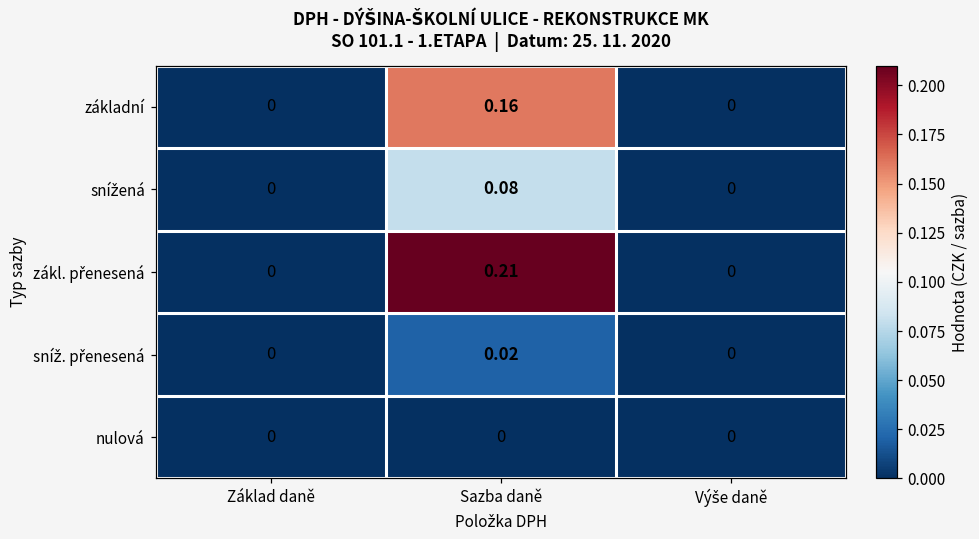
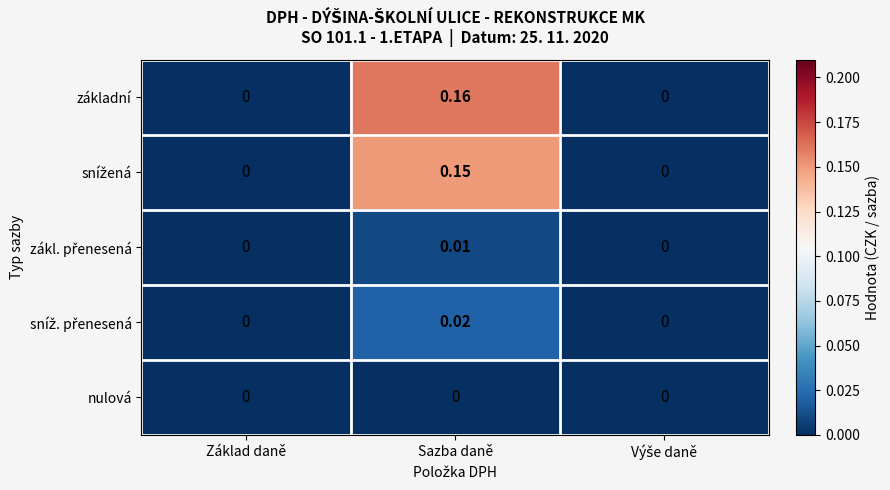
snížená, Sazba daně: 0.08 -> 0.15
zákl. přenesená, Sazba daně: 0.21 -> 0.01
